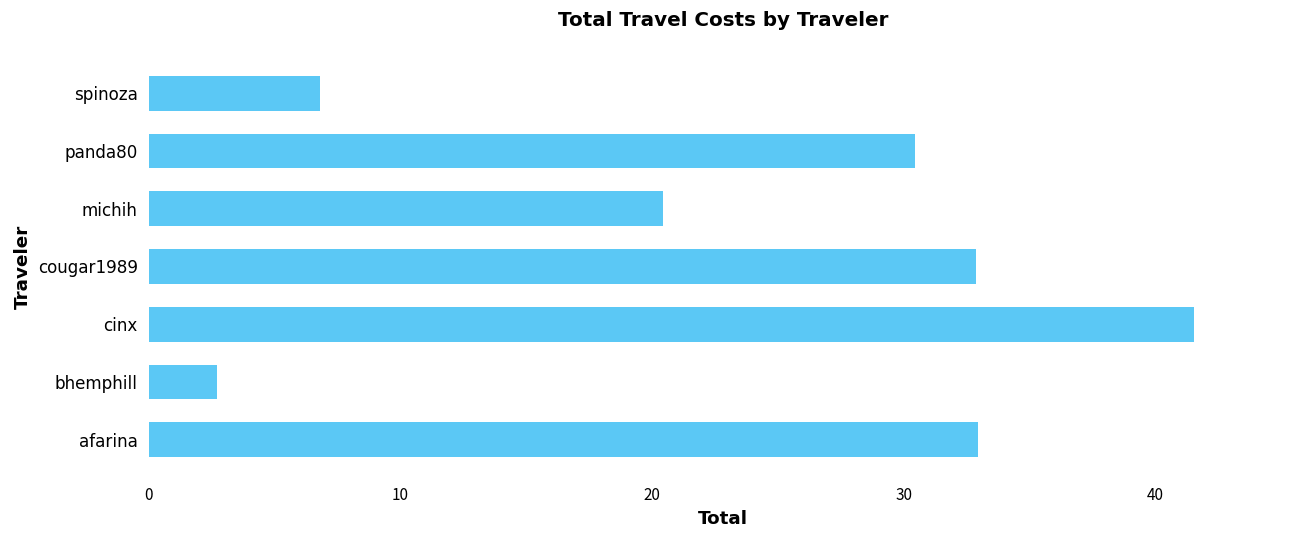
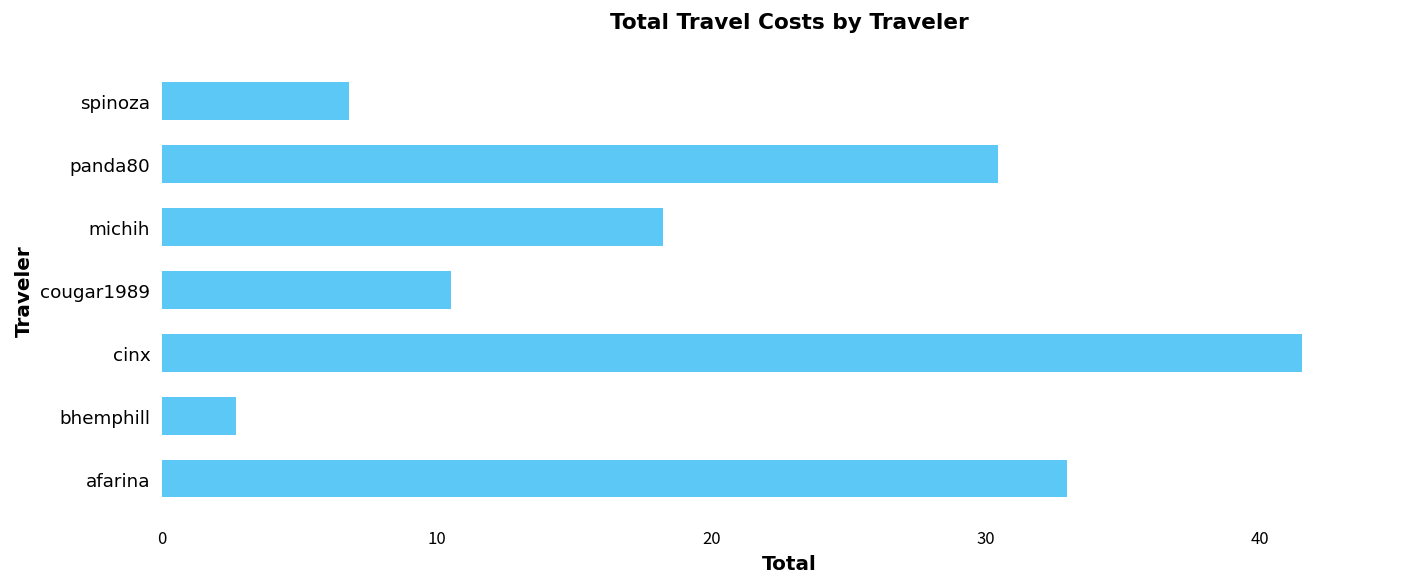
michih: 20.5 -> 18.2
cougar1989: 32.9 -> 10.5
